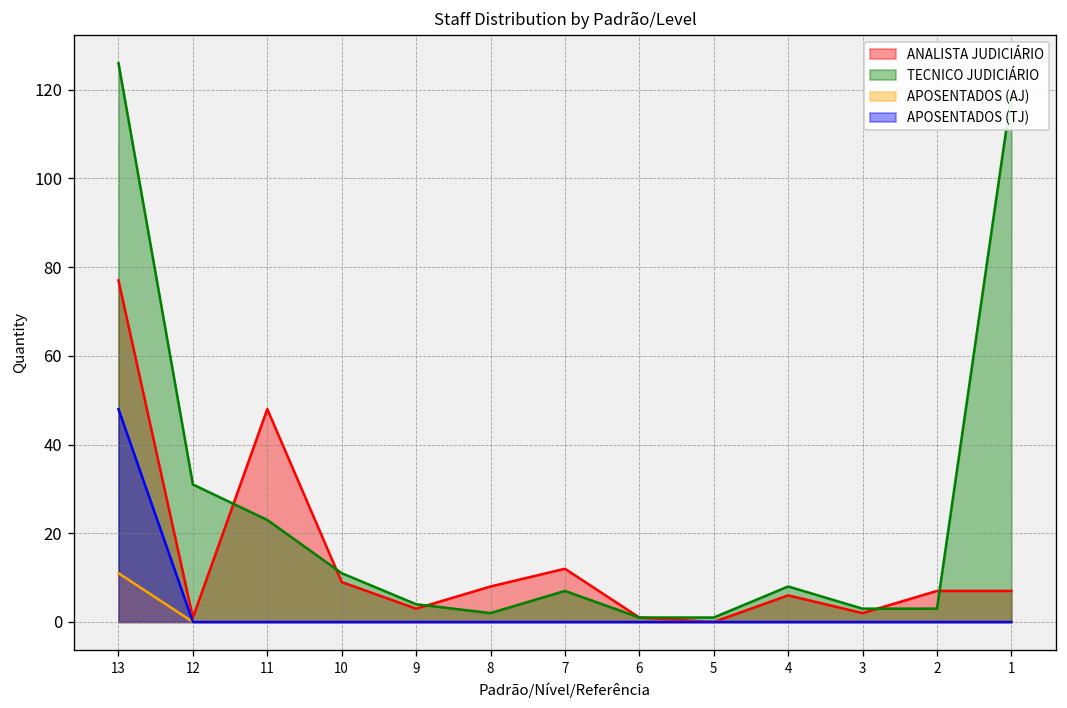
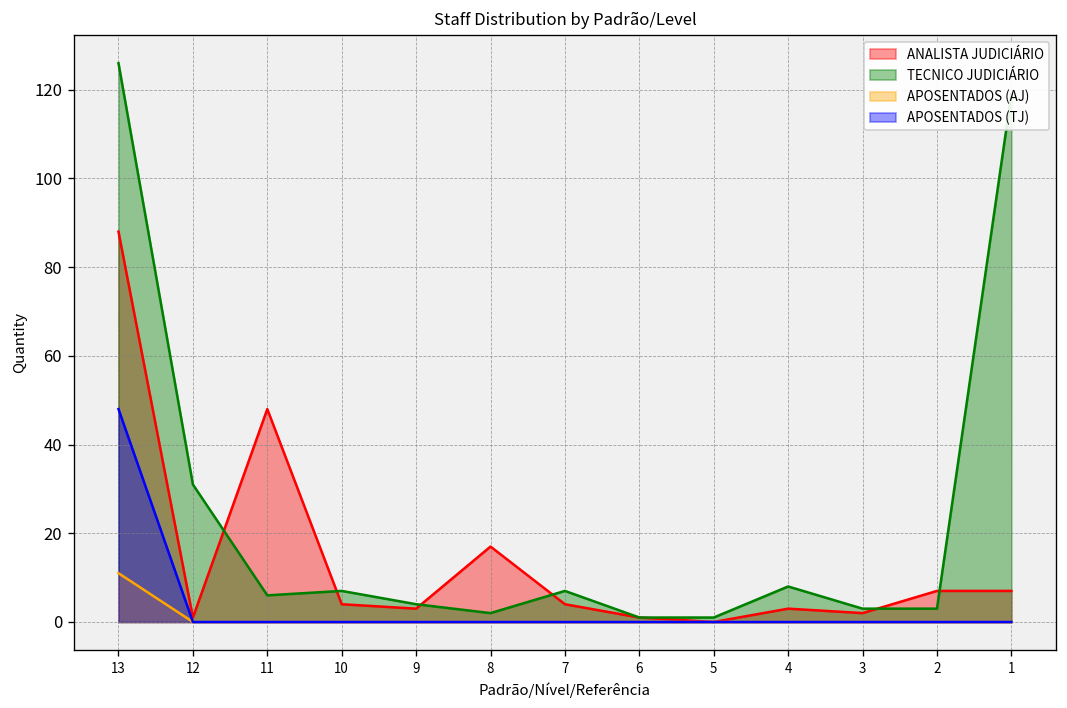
ANALISTA JUDICIÁRIO, 13: 77 -> 88
TECNICO JUDICIÁRIO, 11: 23 -> 6
ANALISTA JUDICIÁRIO, 10: 9 -> 4
TECNICO JUDICIÁRIO, 10: 11 -> 7
ANALISTA JUDICIÁRIO, 8: 8 -> 17
ANALISTA JUDICIÁRIO, 7: 12 -> 4
ANALISTA JUDICIÁRIO, 4: 6 -> 3
